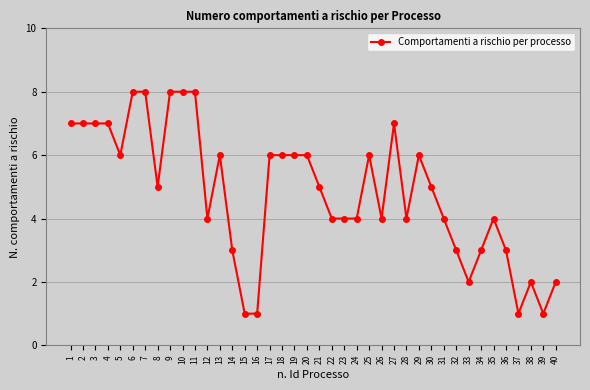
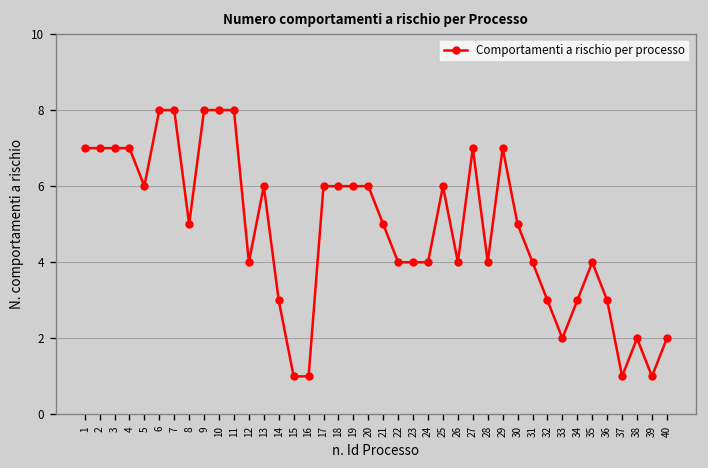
29: 6 -> 7
